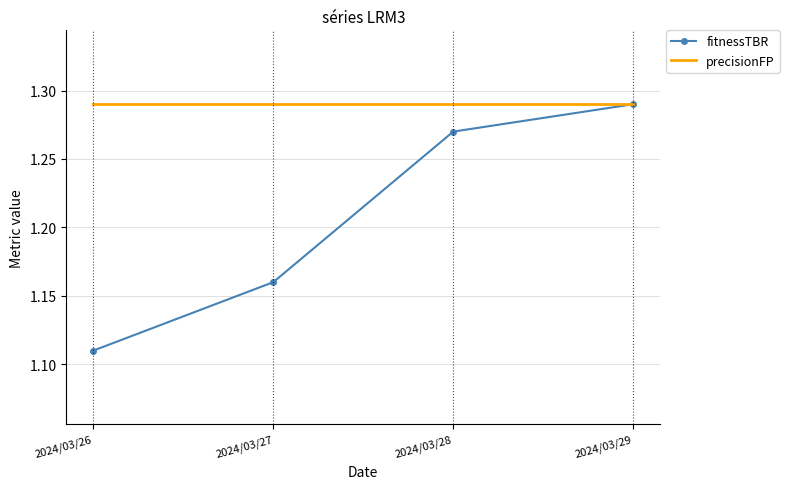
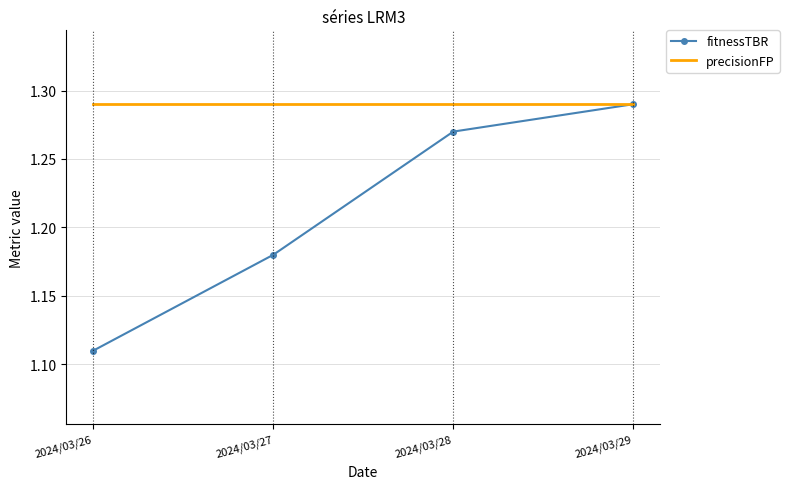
fitnessTBR, 2024/03/27: 1.16 -> 1.18
